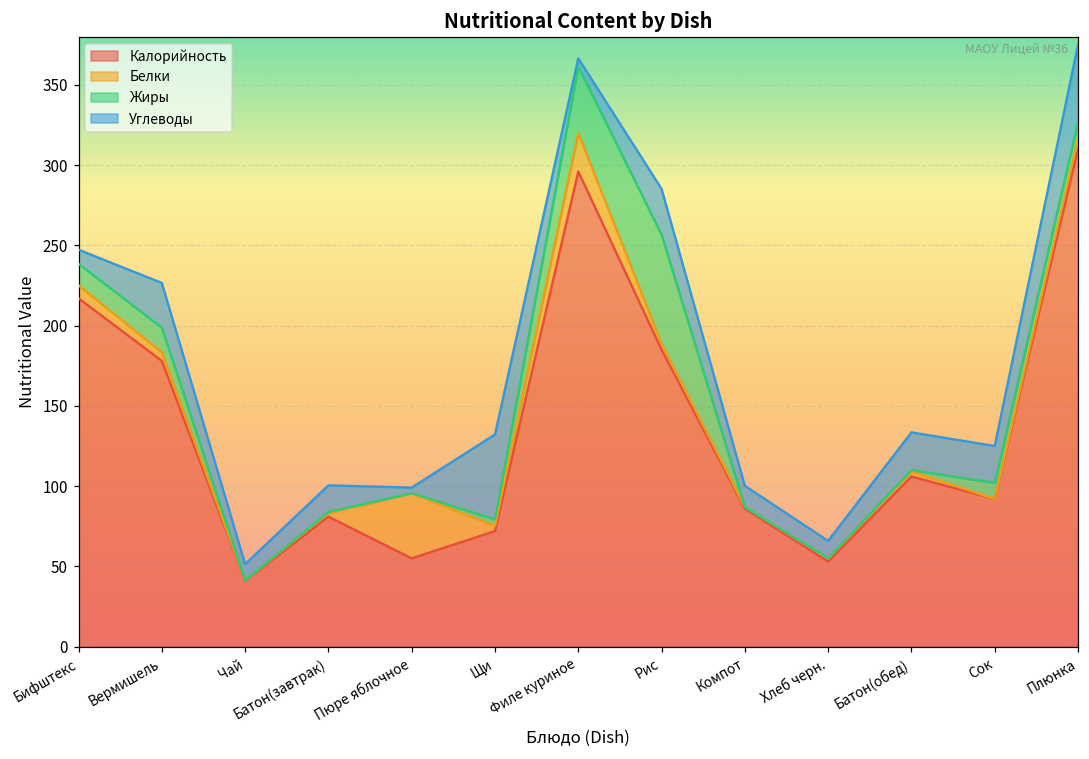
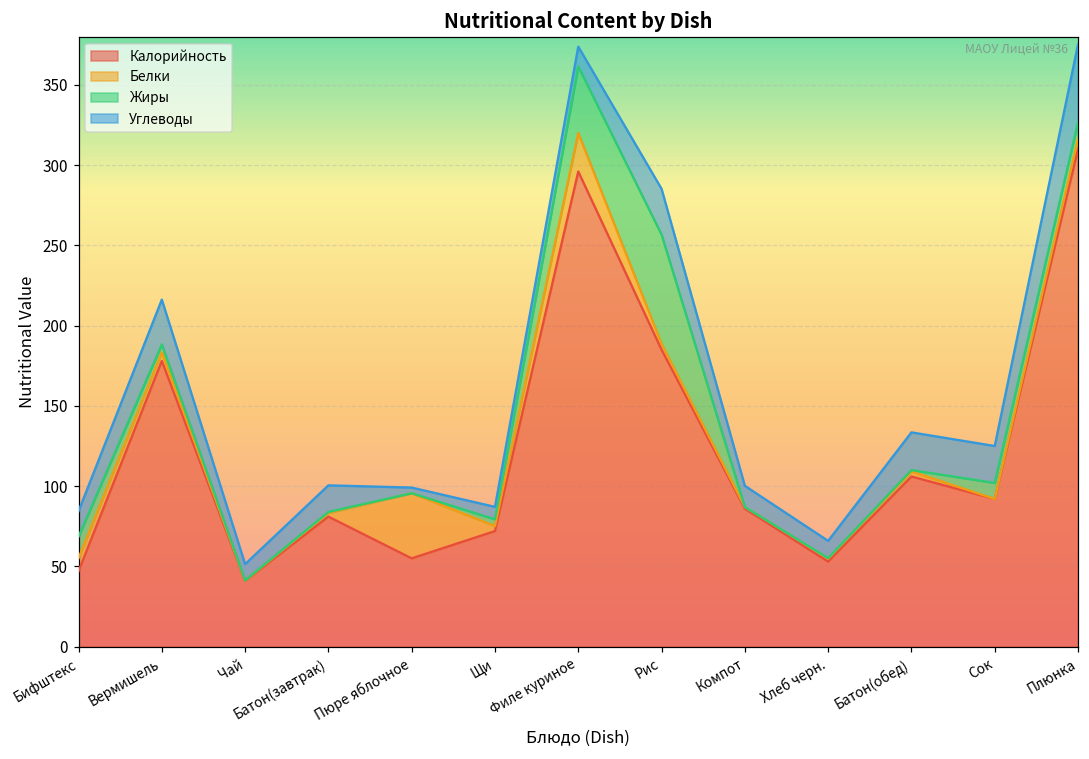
Калорийность, Бифштекс: 217 -> 47
Углеводы, Бифштекс: 9 -> 16
Жиры, Вермишель: 15 -> 5
Углеводы, Щи: 53 -> 8
Углеводы, Филе куриное: 5 -> 12
